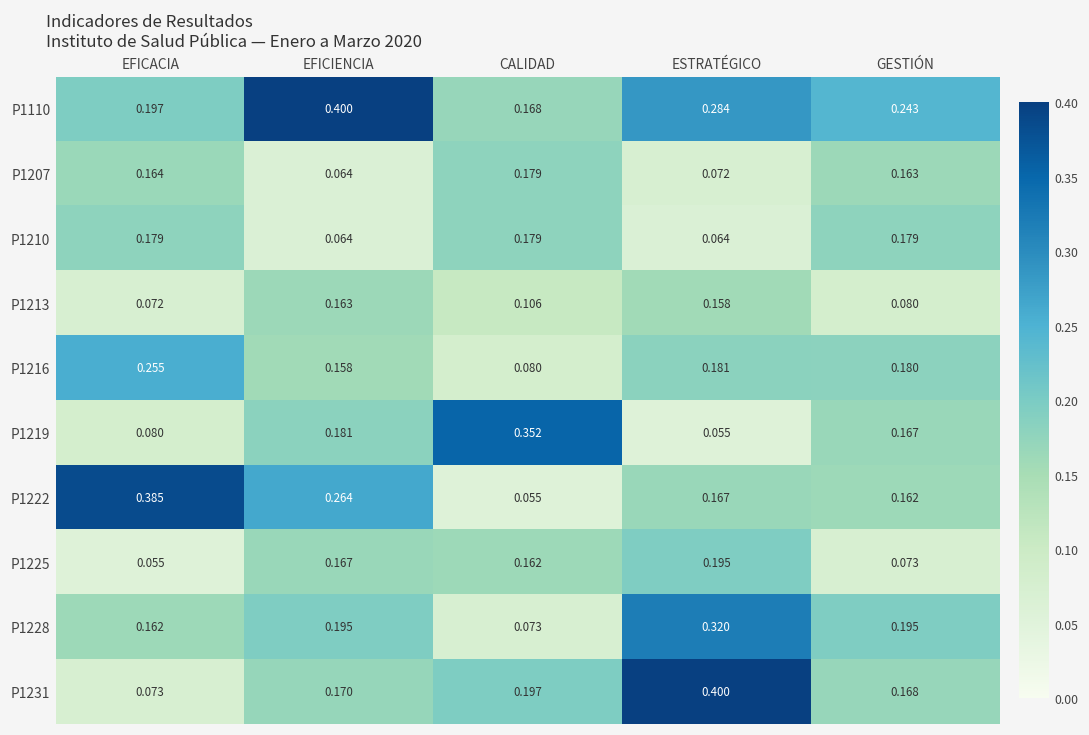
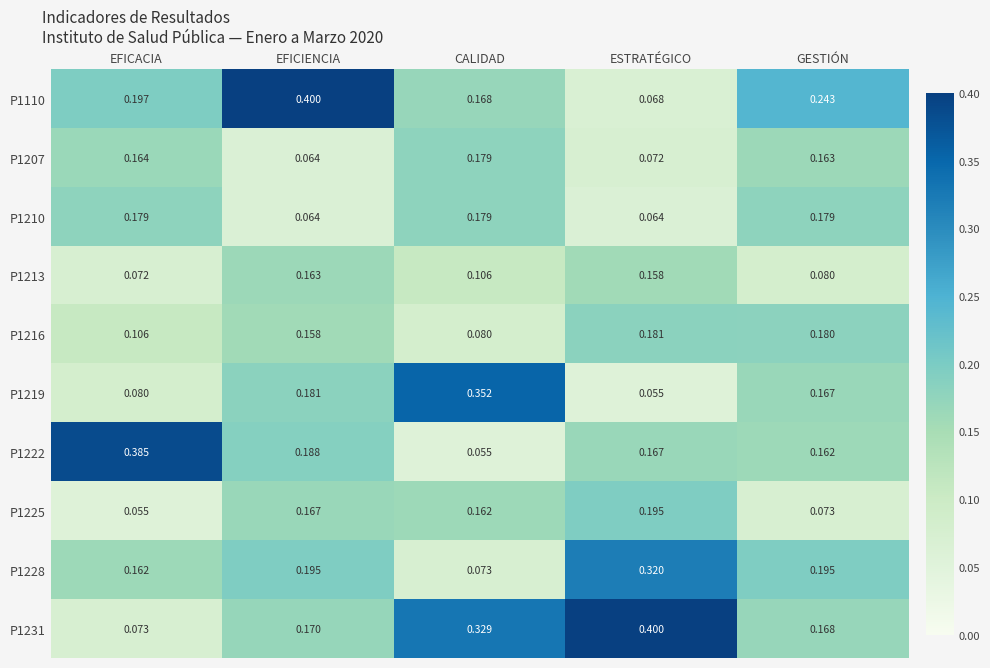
P1110, ESTRATÉGICO: 0.284 -> 0.068
P1216, EFICACIA: 0.255 -> 0.106
P1222, EFICIENCIA: 0.264 -> 0.188
P1231, CALIDAD: 0.197 -> 0.329
